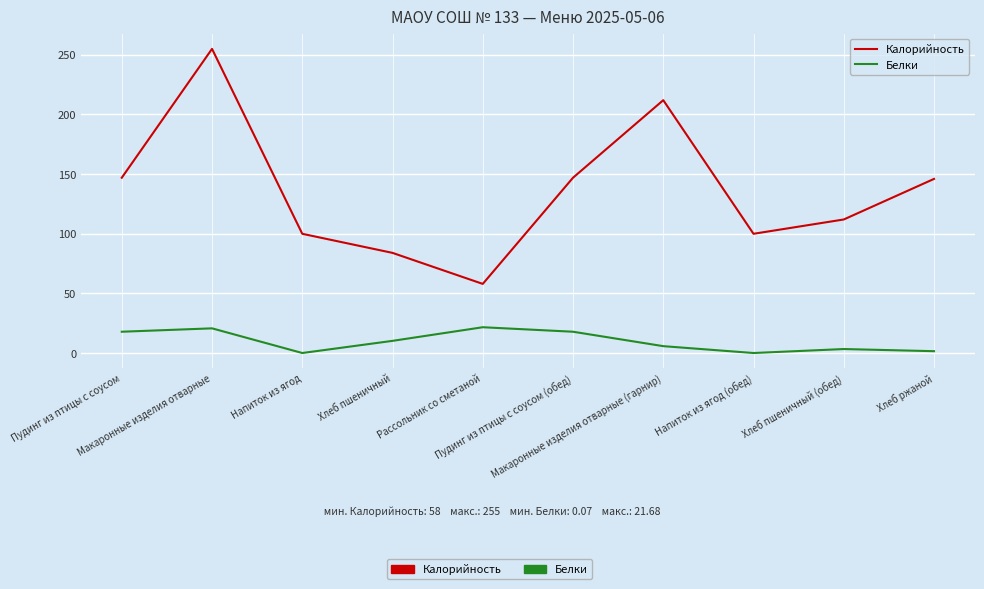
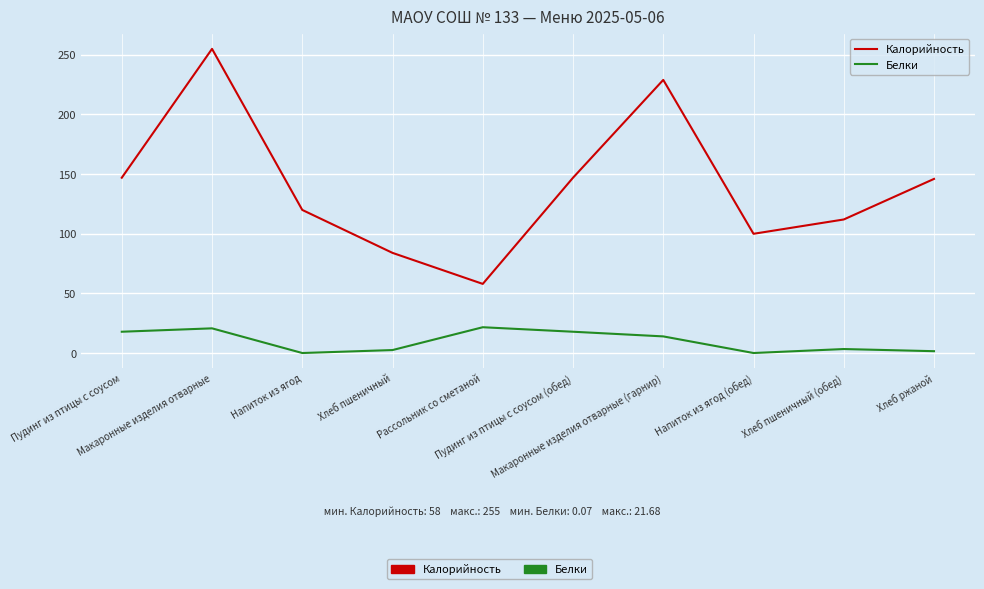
Калорийность, Напиток из ягод: 100 -> 120
Белки, Хлеб пшеничный: 10 -> 3
Калорийность, Макаронные изделия отварные (гарнир): 212 -> 229
Белки, Макаронные изделия отварные (гарнир): 6 -> 14
